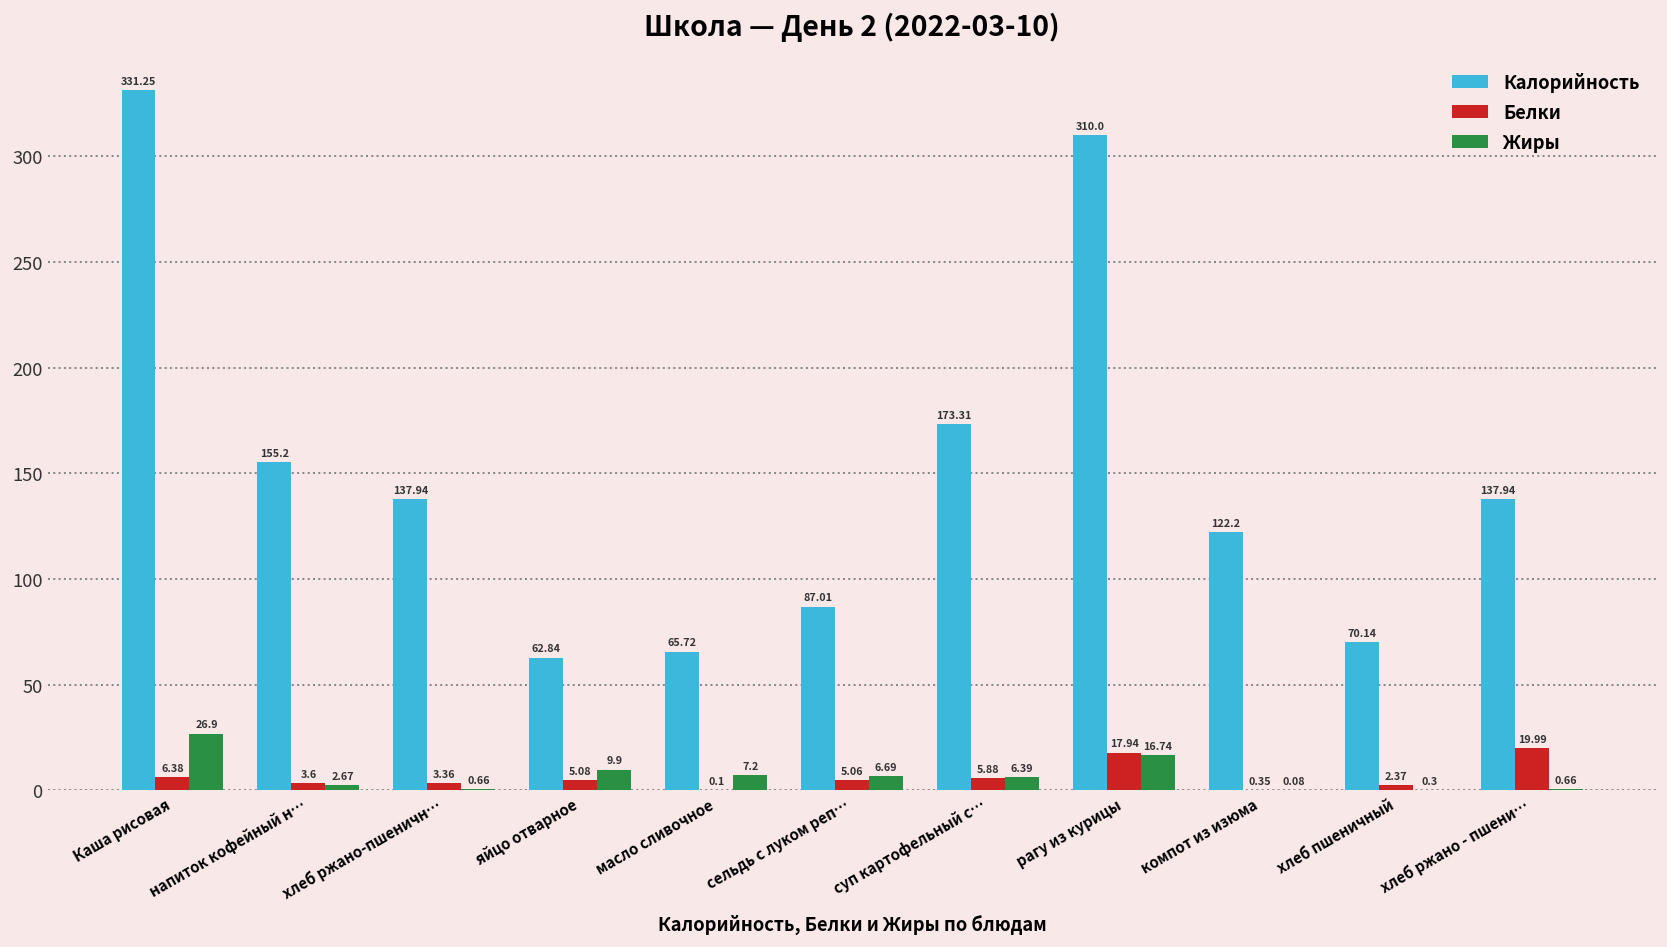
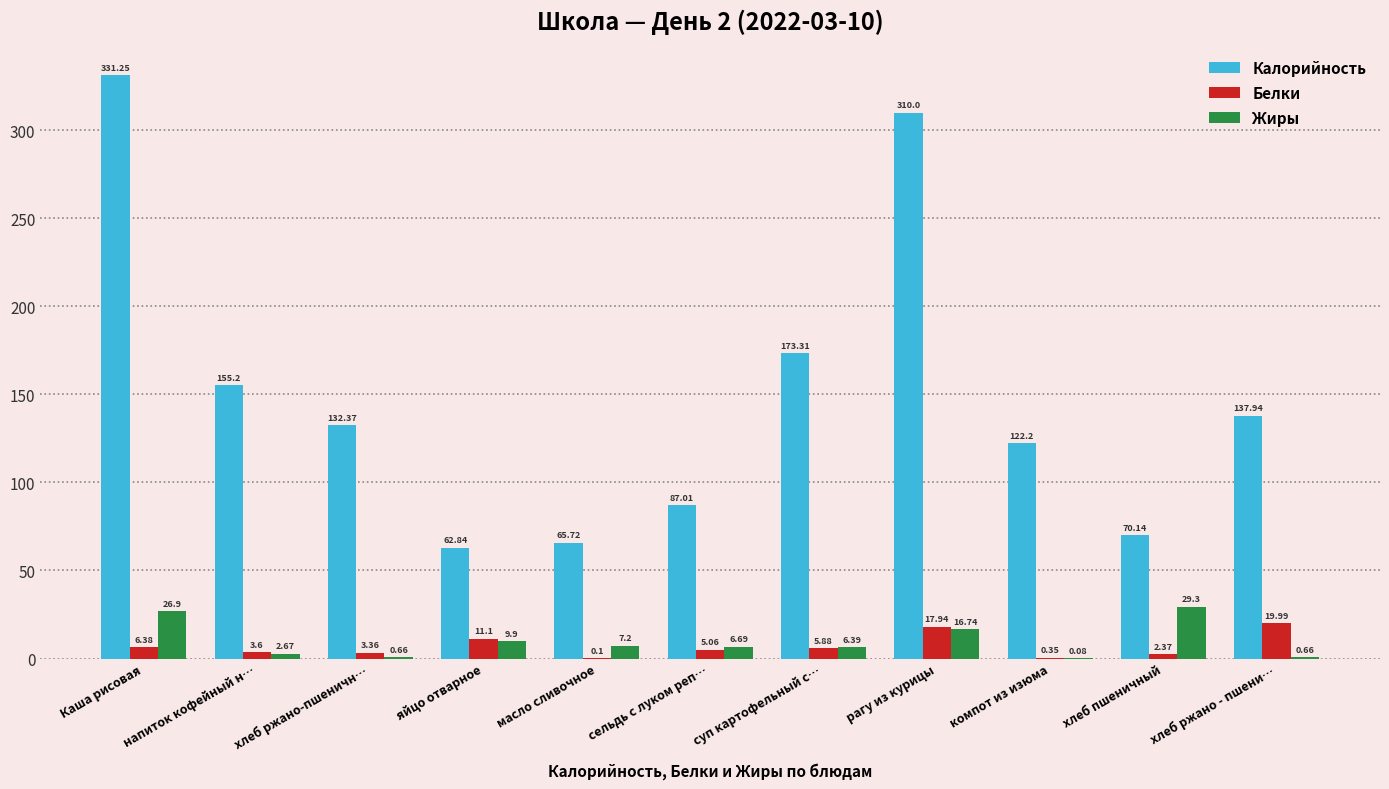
Калорийность, хлеб ржано-пшеничн…: 137.94 -> 132.37
Белки, яйцо отварное: 5.08 -> 11.1
Жиры, хлеб пшеничный: 0.3 -> 29.3
